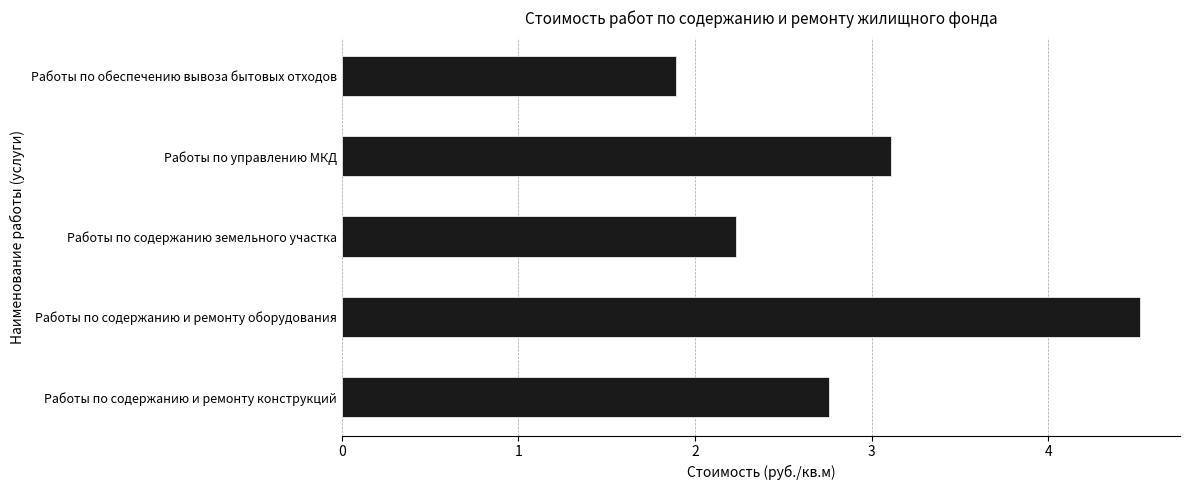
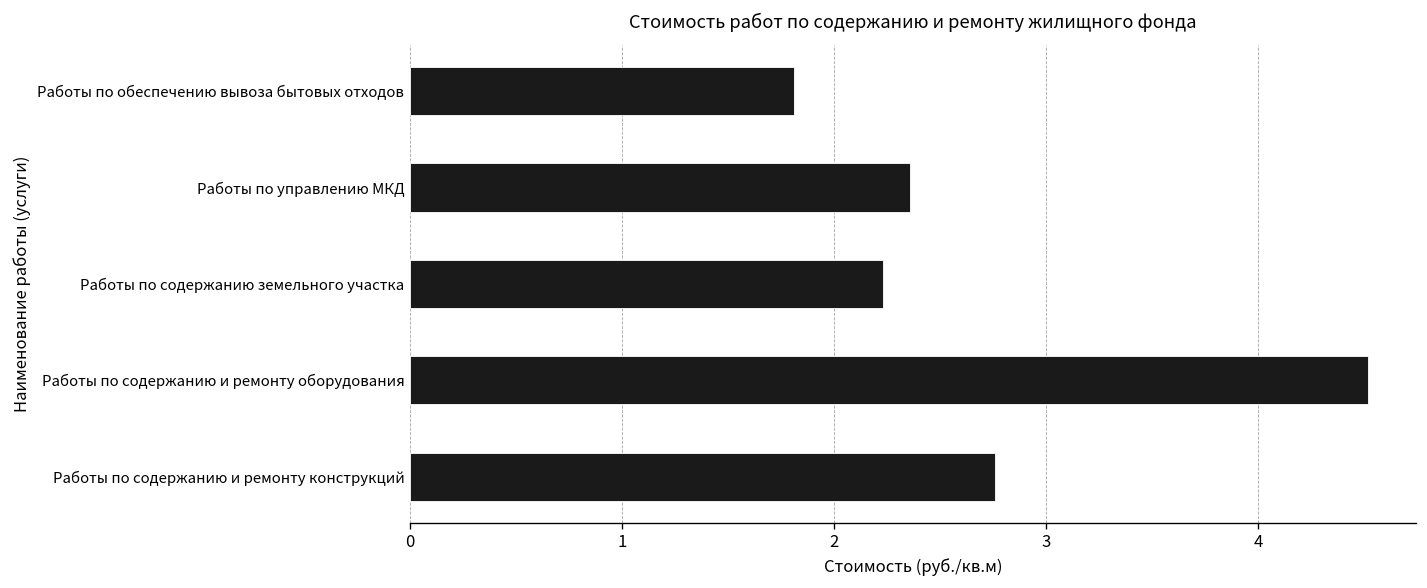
Работы по обеспечению вывоза бытовых отходов: 1.89 -> 1.81
Работы по управлению МКД: 3.11 -> 2.36
